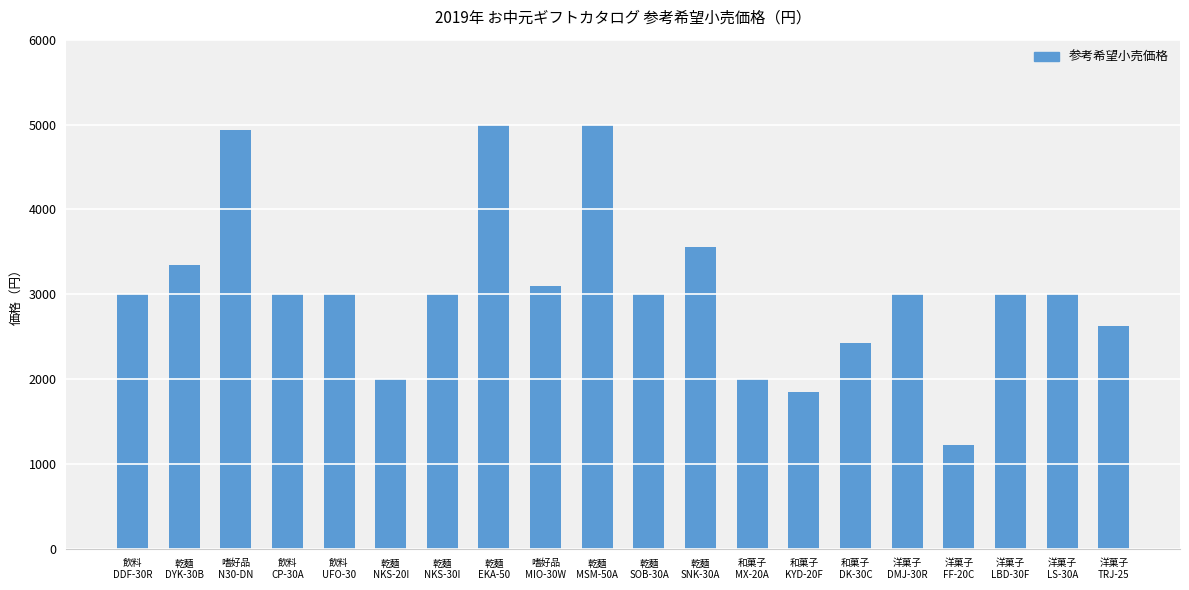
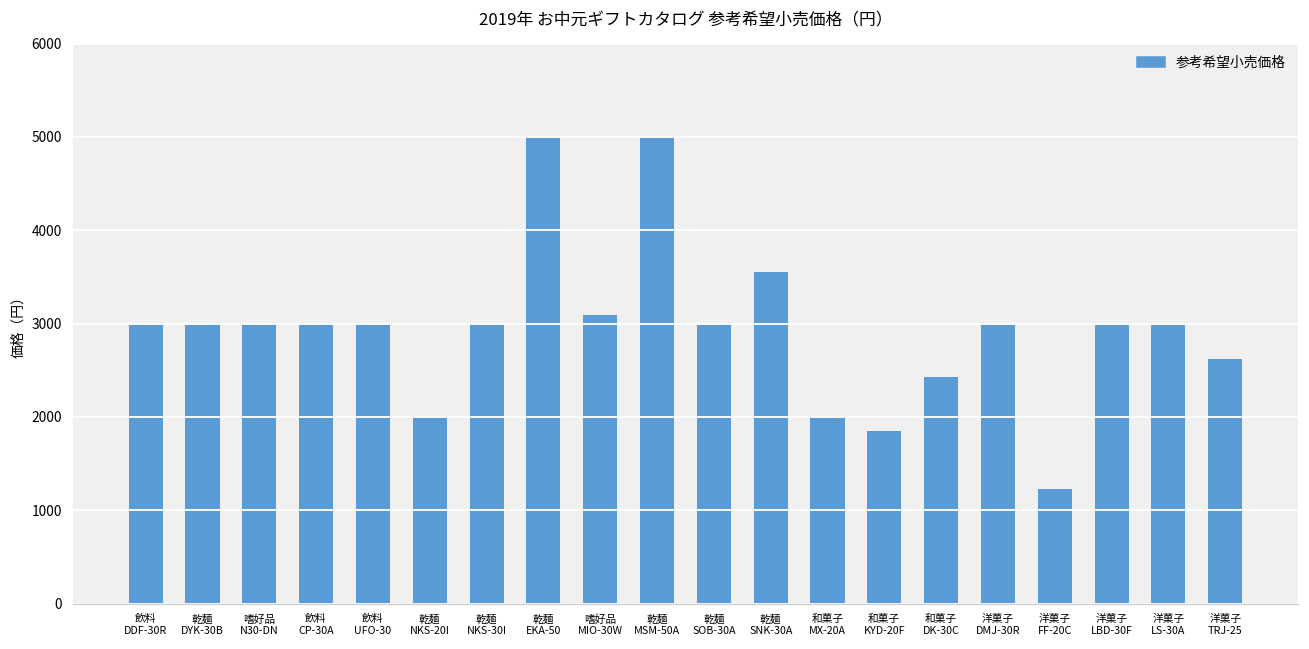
乾麺 DYK-30B: 3300 -> 3000
嗜好品 N30-DN: 4900 -> 3000
